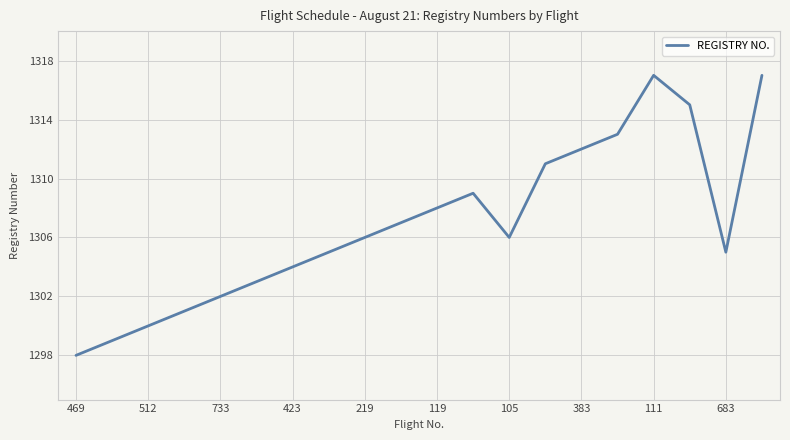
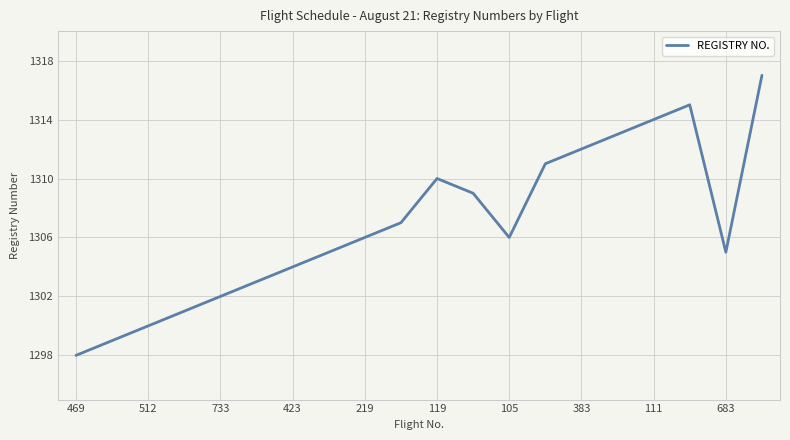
119: 1308 -> 1310
111: 1317 -> 1314
